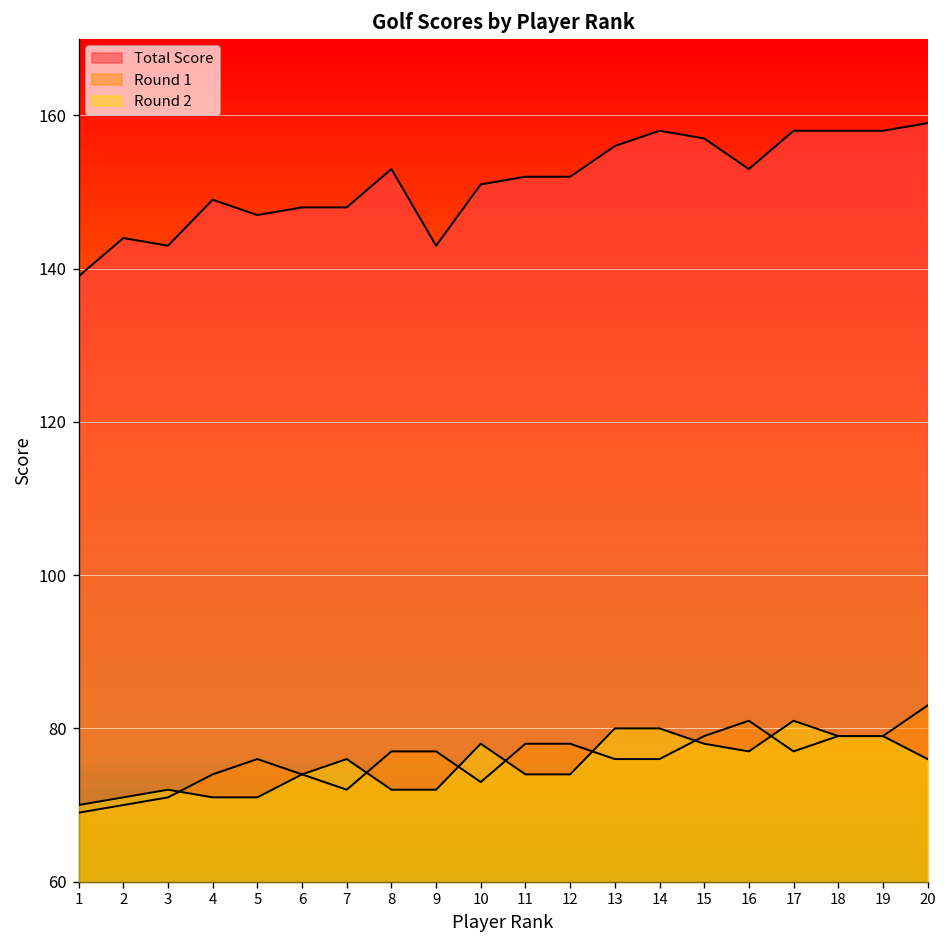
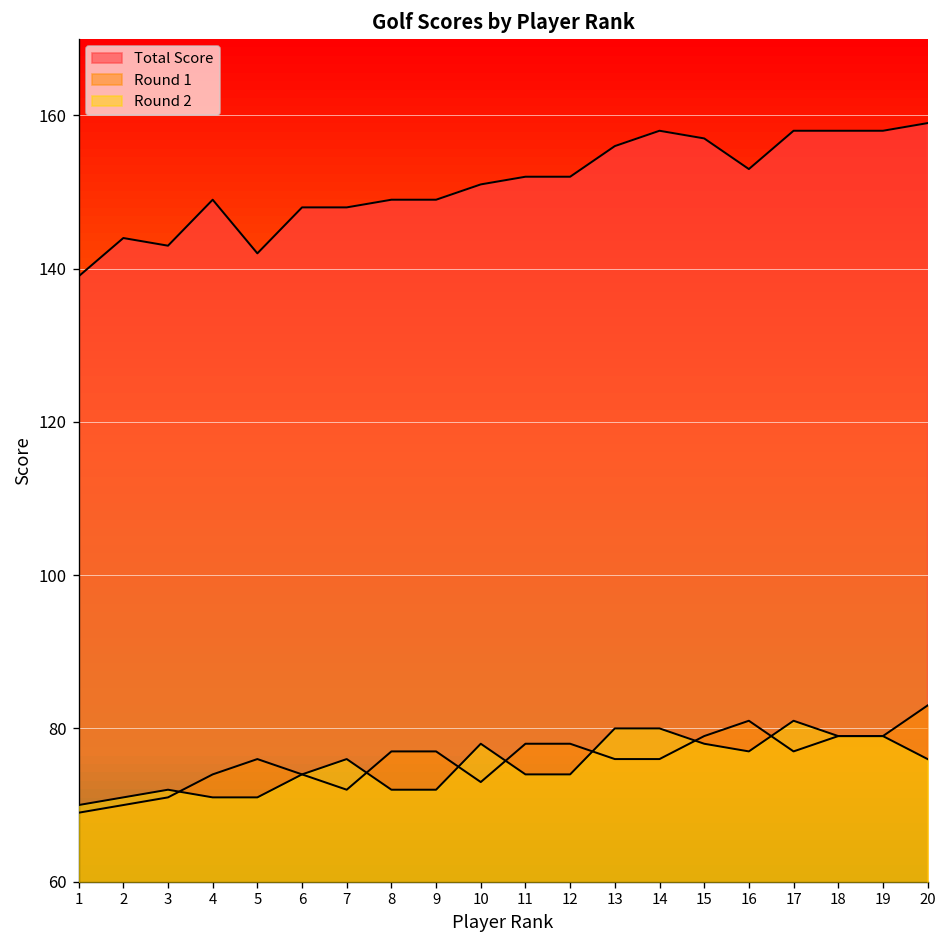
Total Score, 5: 147 -> 142
Total Score, 8: 153 -> 149
Total Score, 9: 143 -> 149
